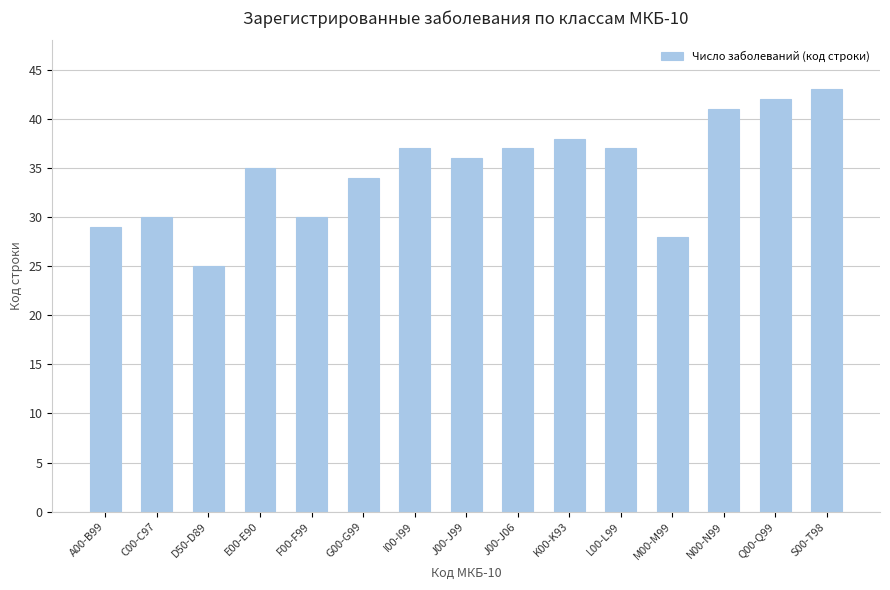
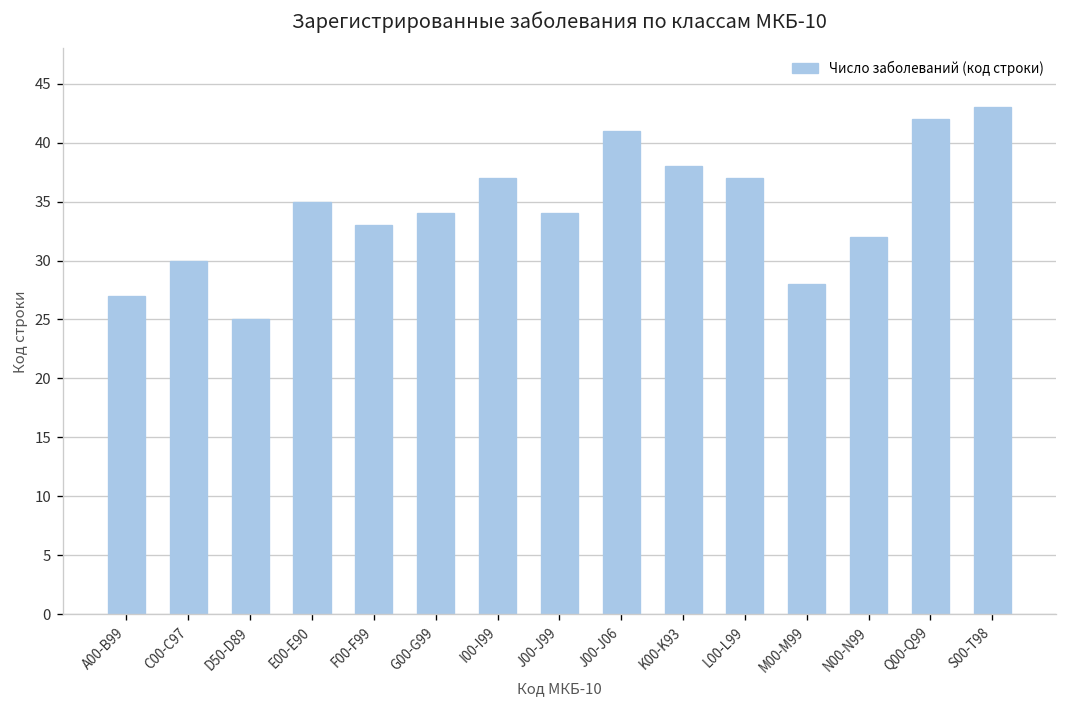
A00-B99: 29 -> 27
F00-F99: 30 -> 33
J00-J99: 36 -> 34
J00-J06: 37 -> 41
N00-N99: 41 -> 32
